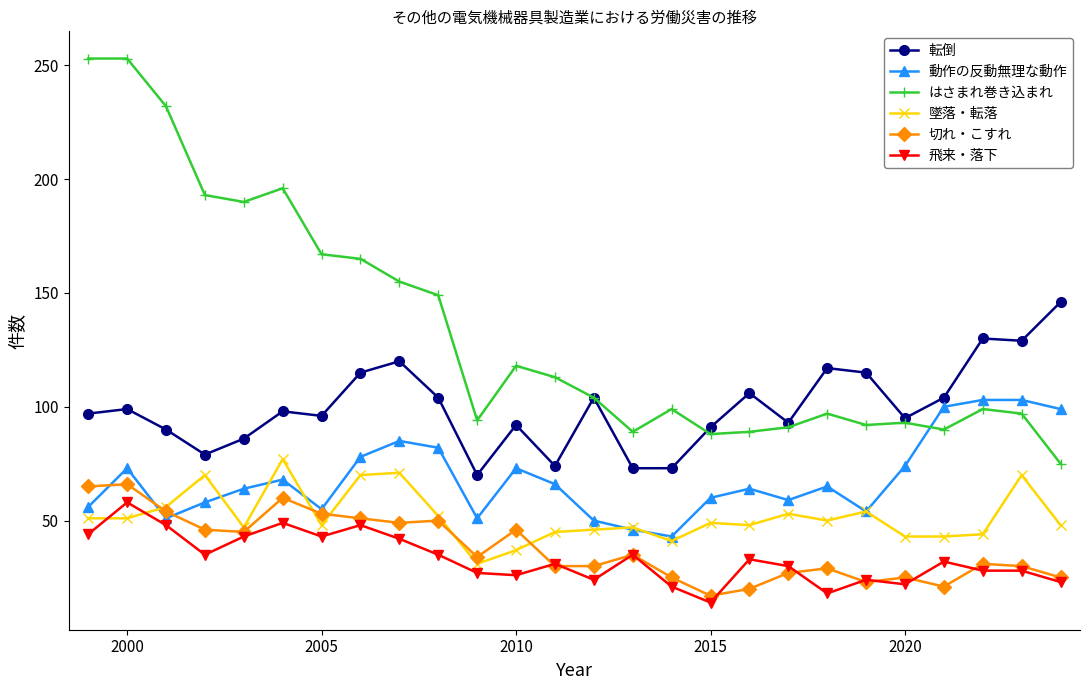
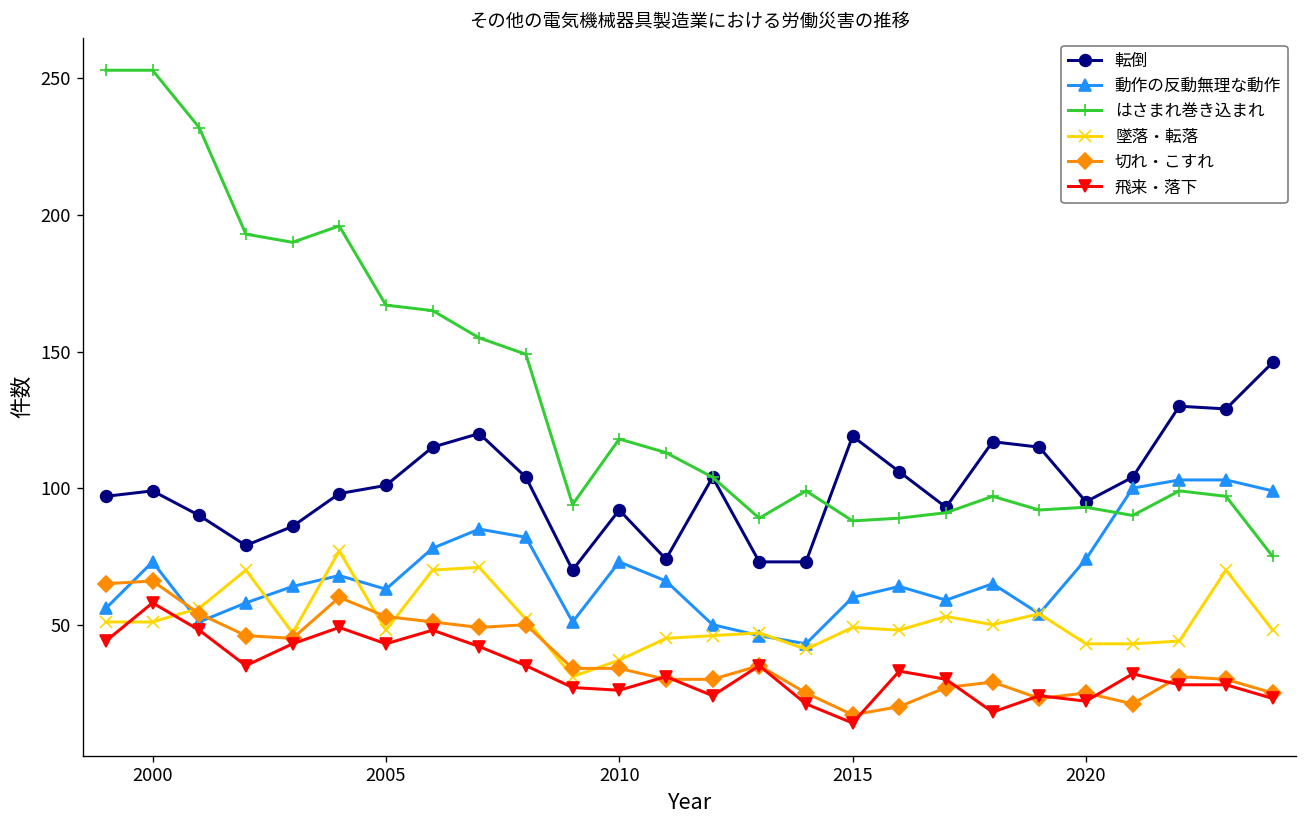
転倒, 2005: 96 -> 101
動作の反動無理な動作, 2005: 55 -> 63
切れ・こすれ, 2010: 46 -> 34
転倒, 2015: 91 -> 119
